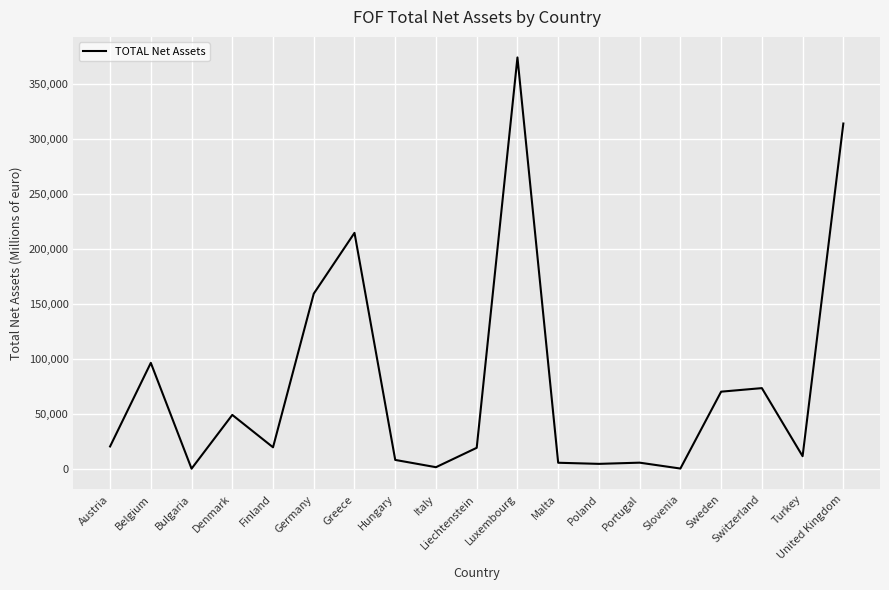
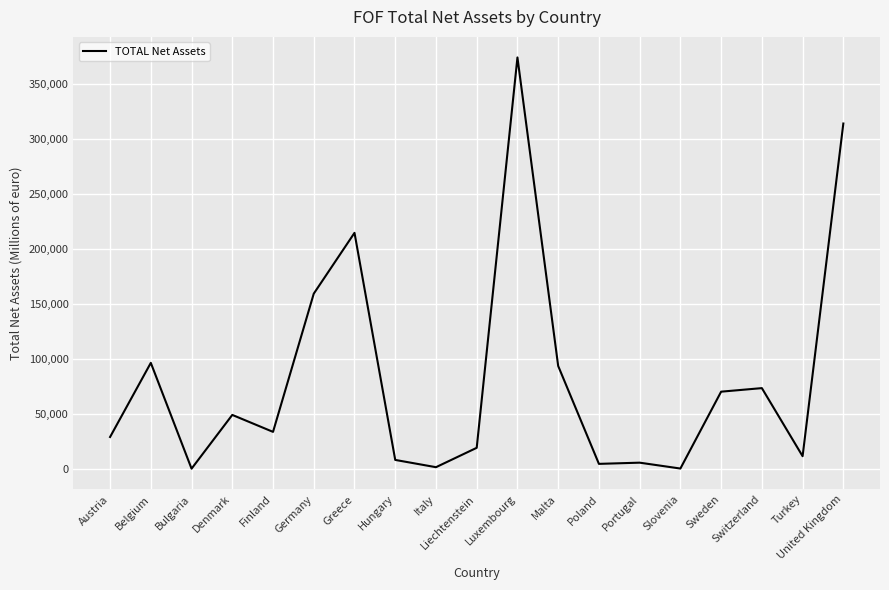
Austria: 20,000 -> 29,000
Finland: 19,000 -> 34,000
Malta: 5,000 -> 94,000
